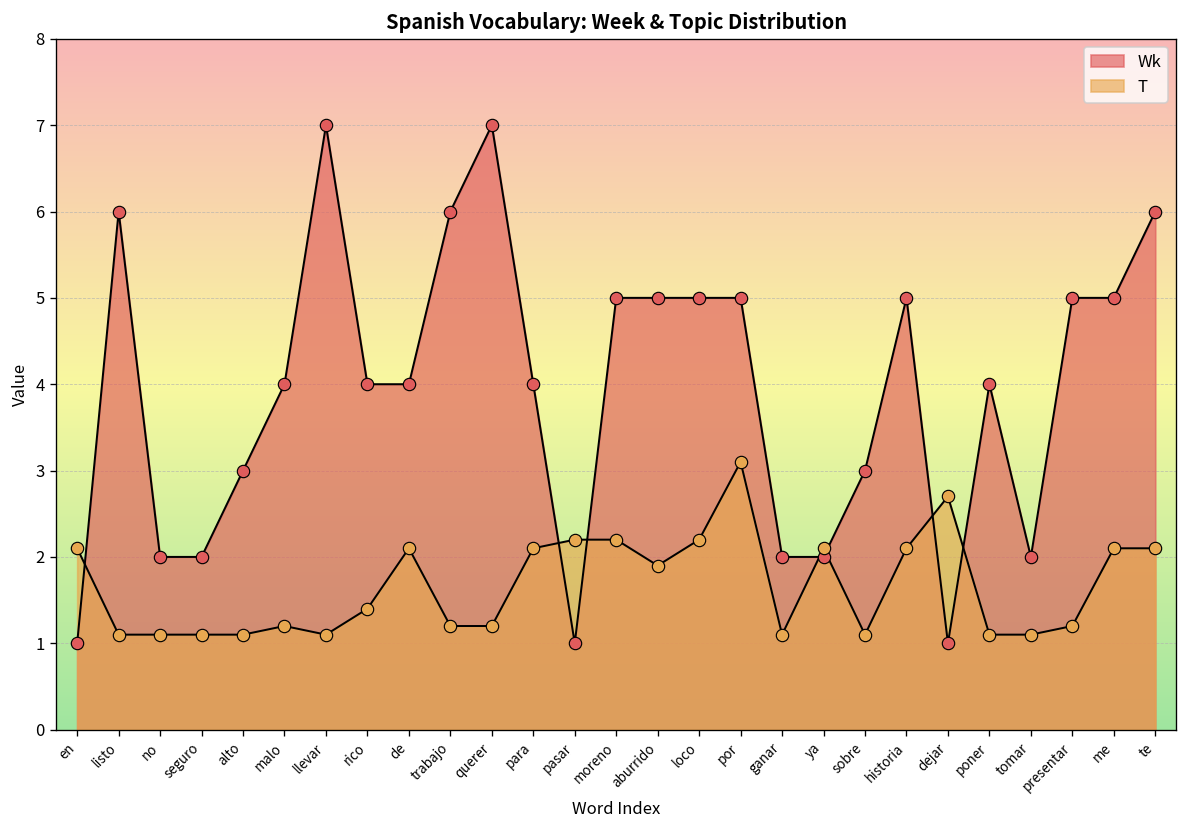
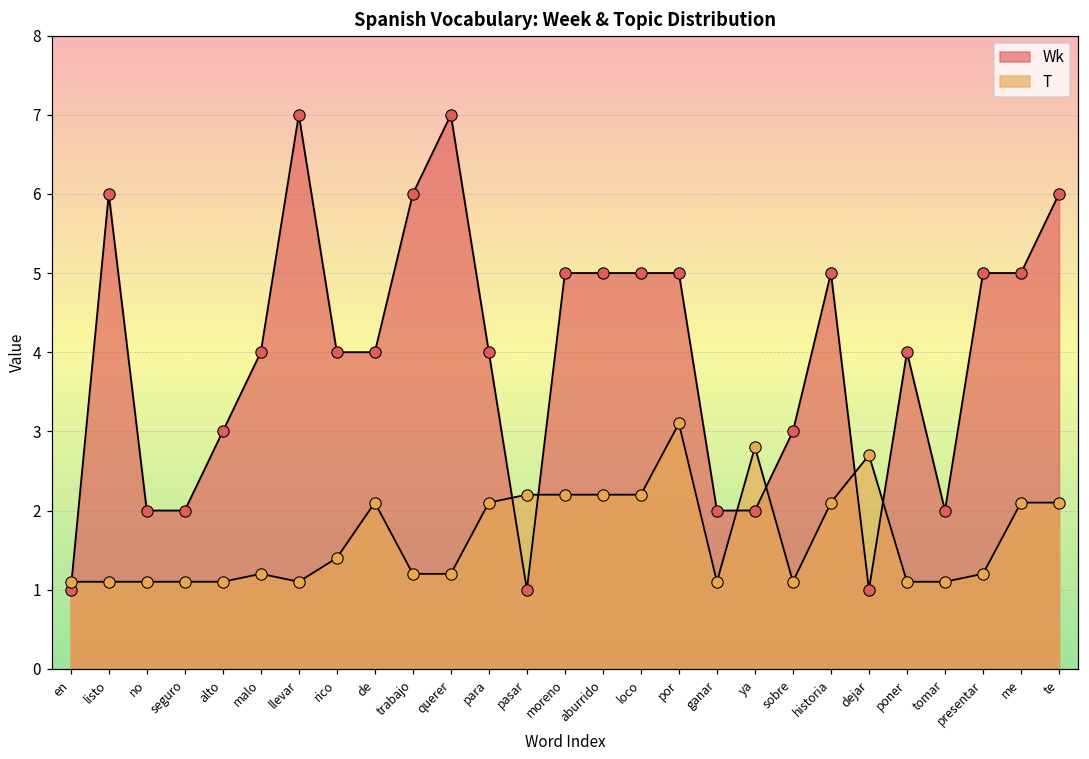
T, en: 2.1 -> 1.1
T, aburrido: 1.9 -> 2.2
T, ya: 2.1 -> 2.8
